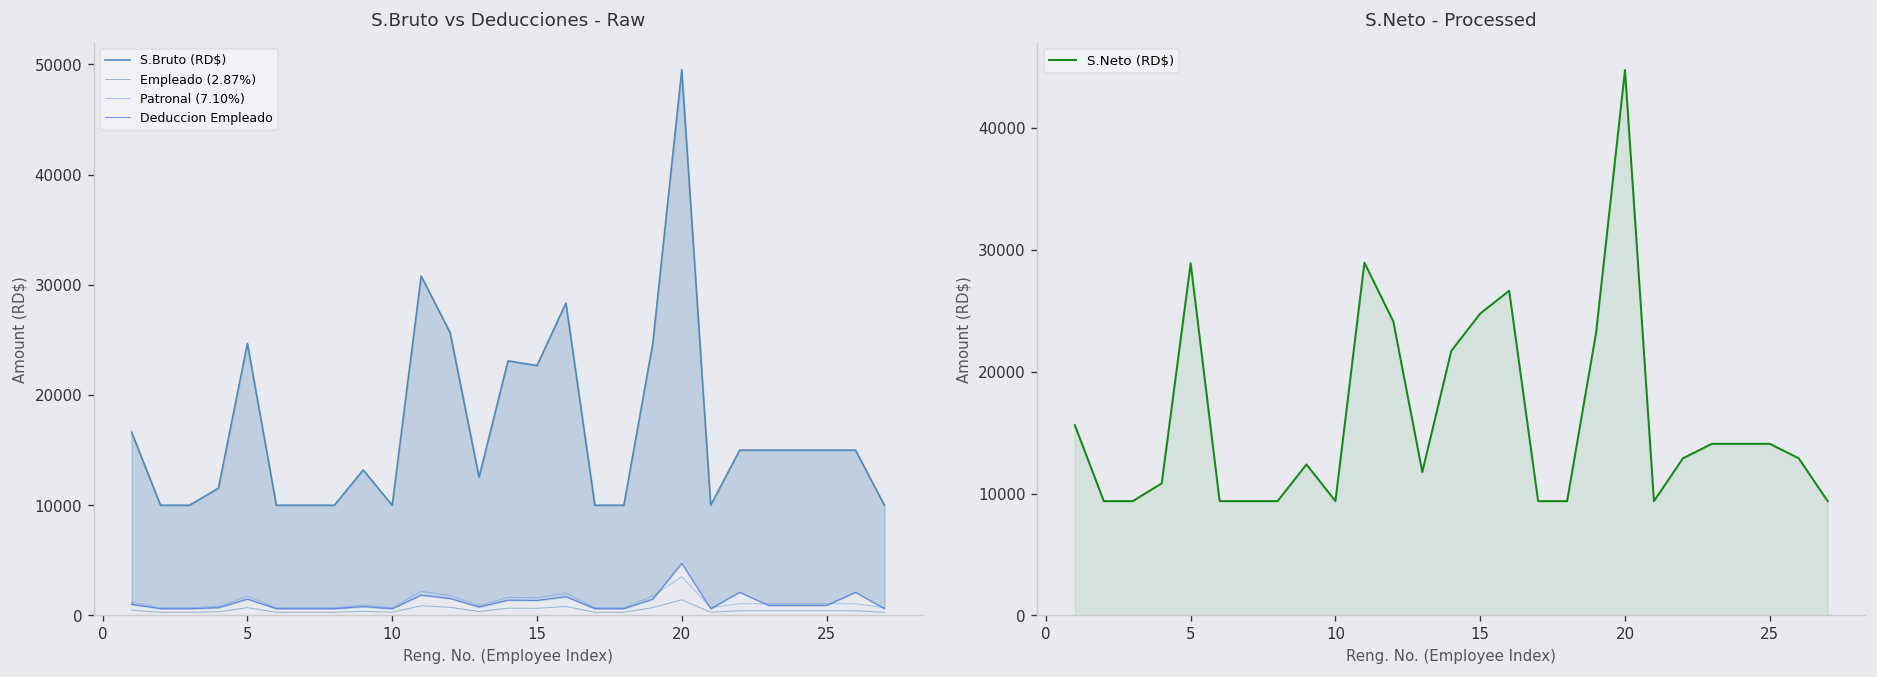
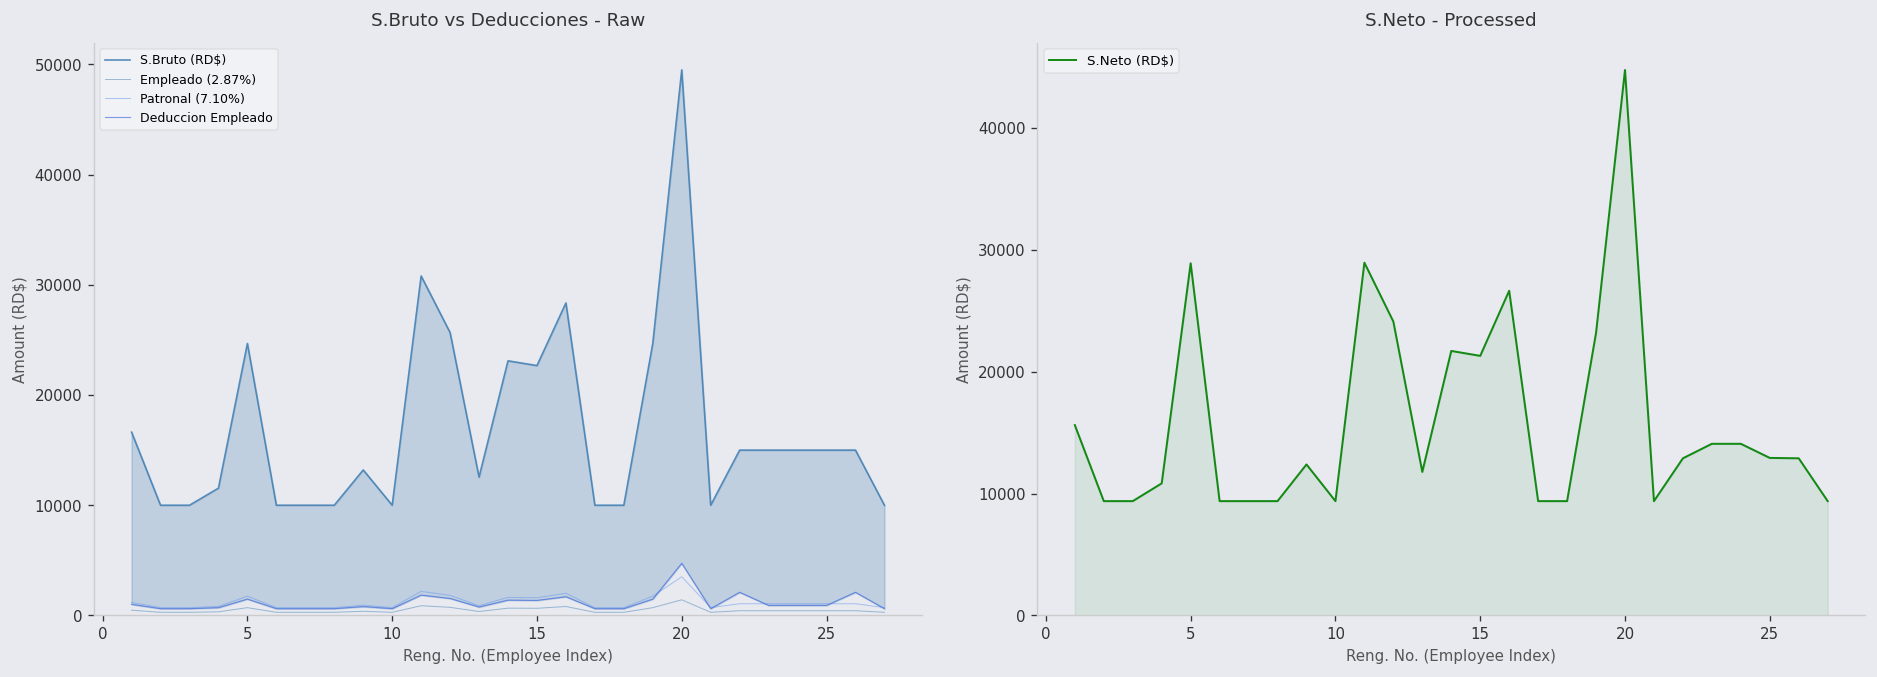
S.Neto - Processed, 15: 24800 -> 21300
S.Neto - Processed, 25: 14100 -> 12900
